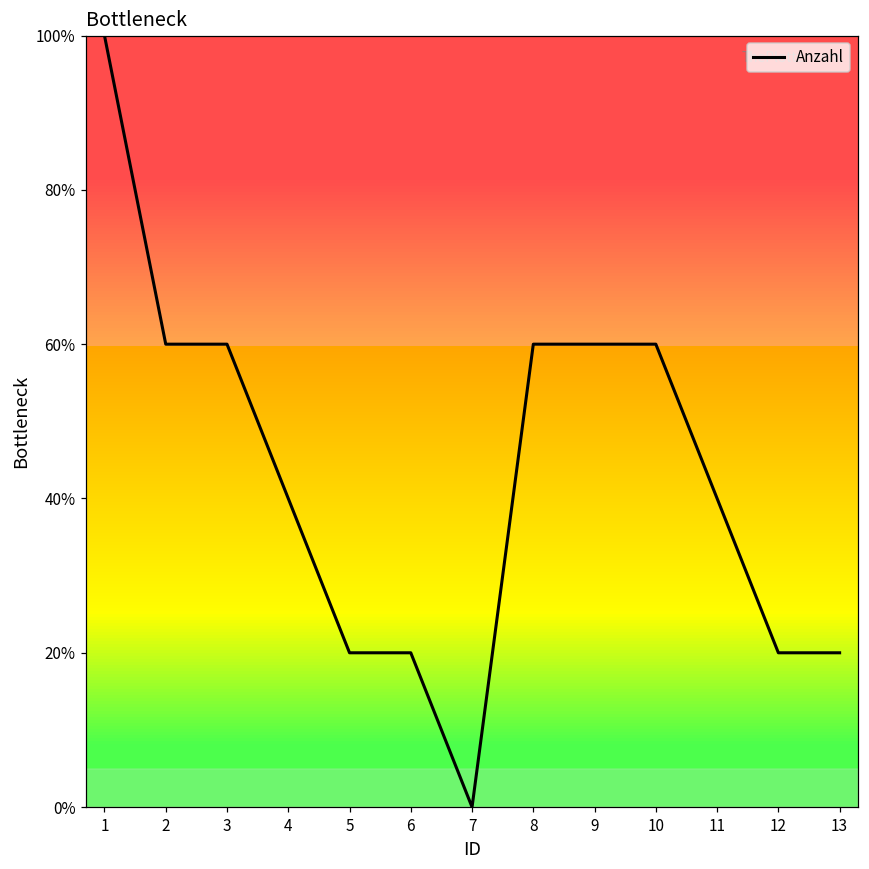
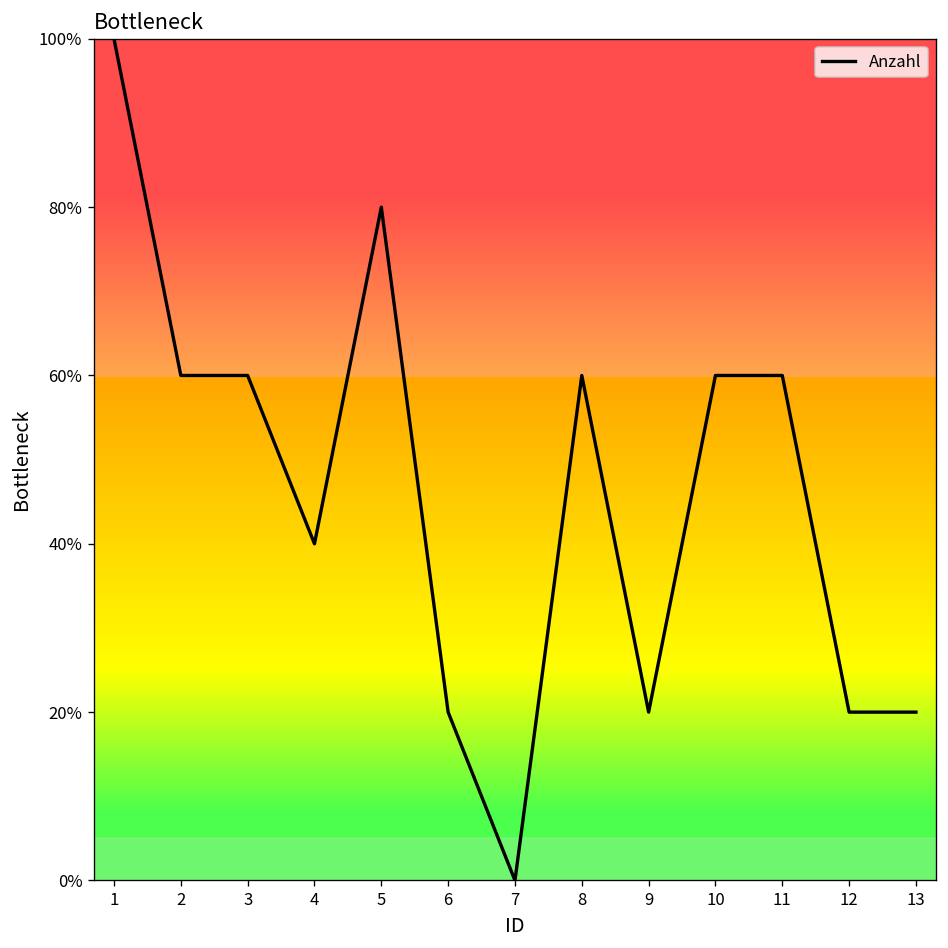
5: 20% -> 80%
9: 60% -> 20%
11: 40% -> 60%
